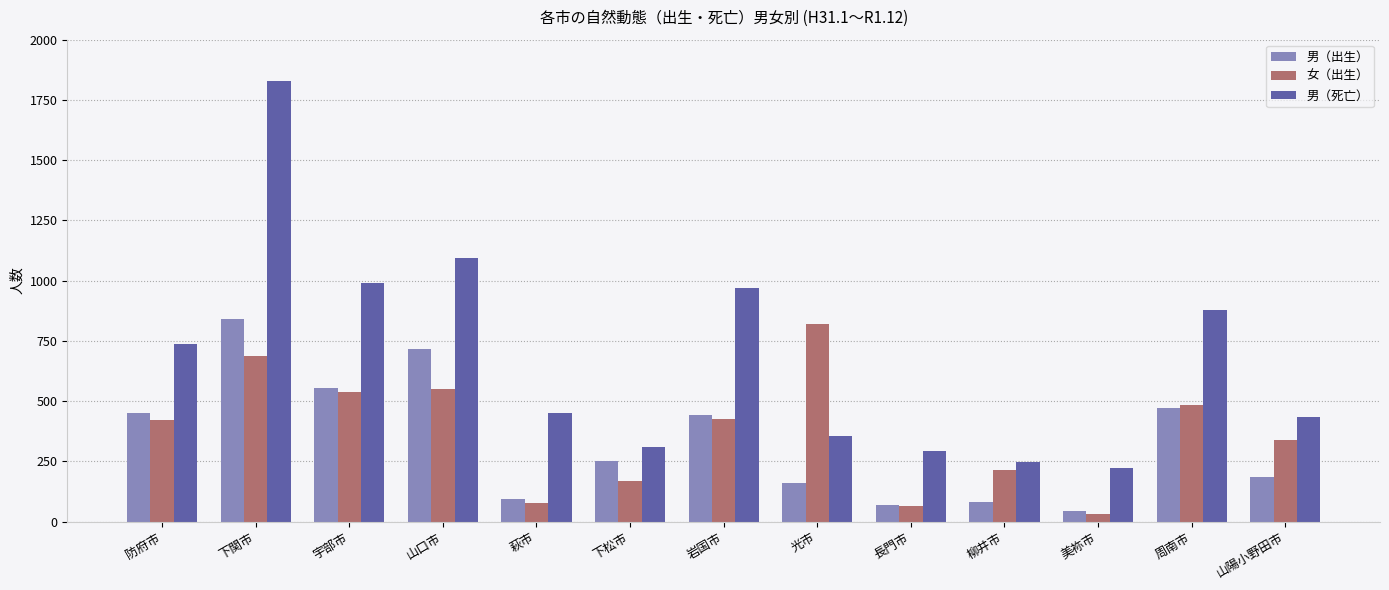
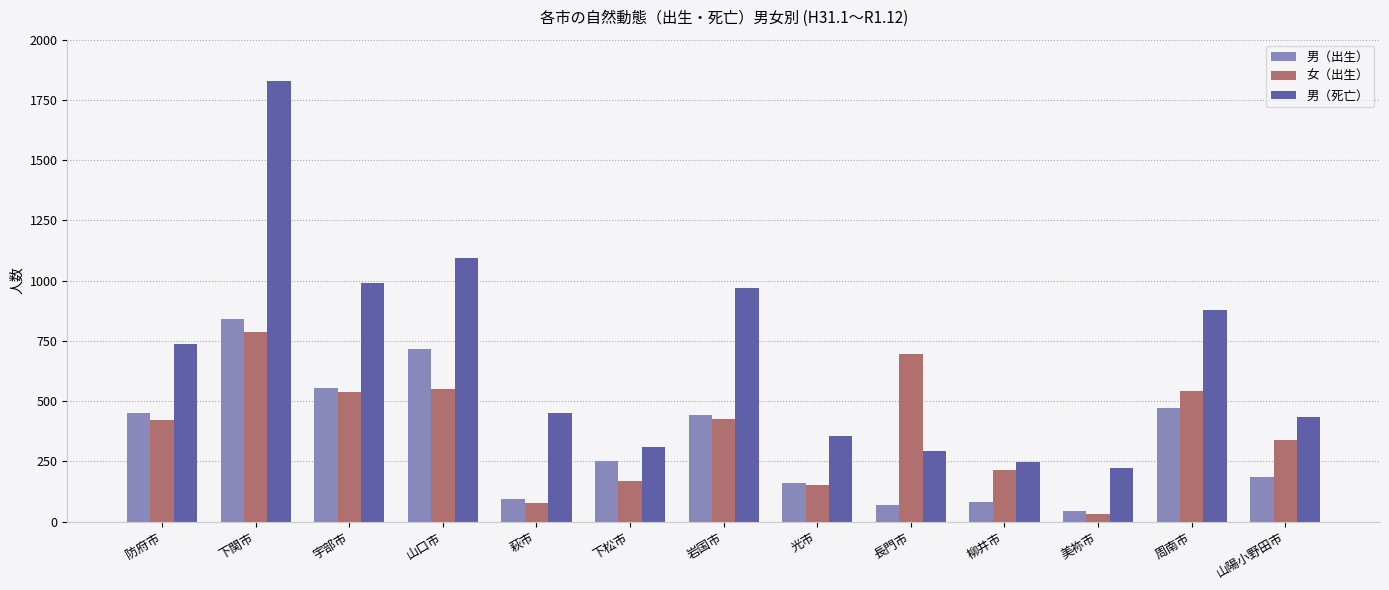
女（出生）, 下関市: 690 -> 790
女（出生）, 光市: 820 -> 150
女（出生）, 長門市: 60 -> 700
女（出生）, 周南市: 480 -> 540
